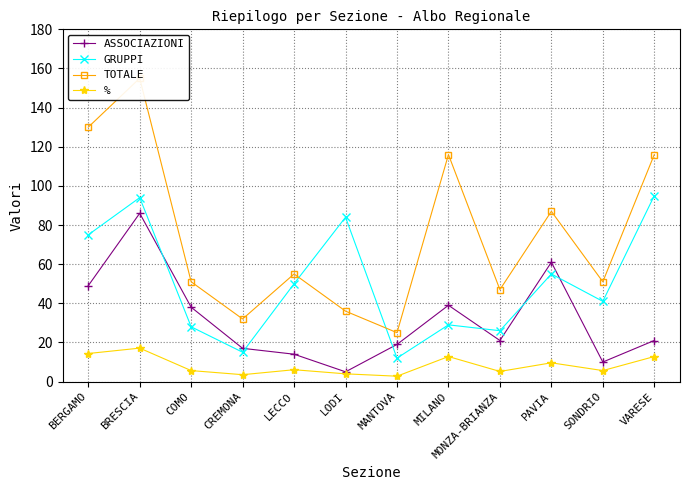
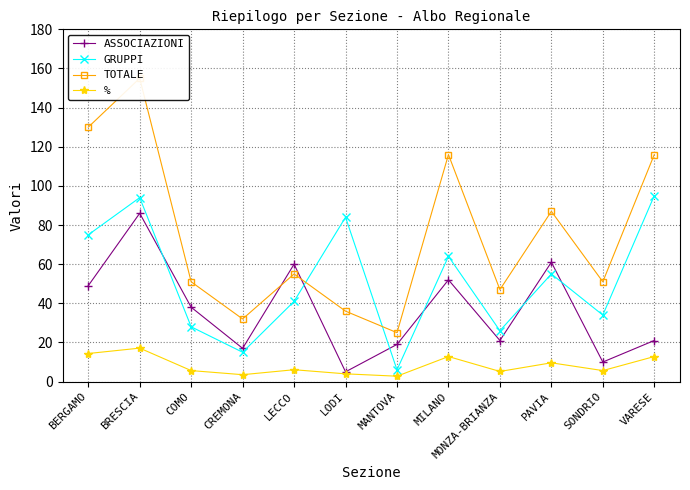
ASSOCIAZIONI, LECCO: 14 -> 60
GRUPPI, LECCO: 50 -> 41
GRUPPI, MANTOVA: 12 -> 6
ASSOCIAZIONI, MILANO: 39 -> 52
GRUPPI, MILANO: 29 -> 64
GRUPPI, SONDRIO: 41 -> 34
